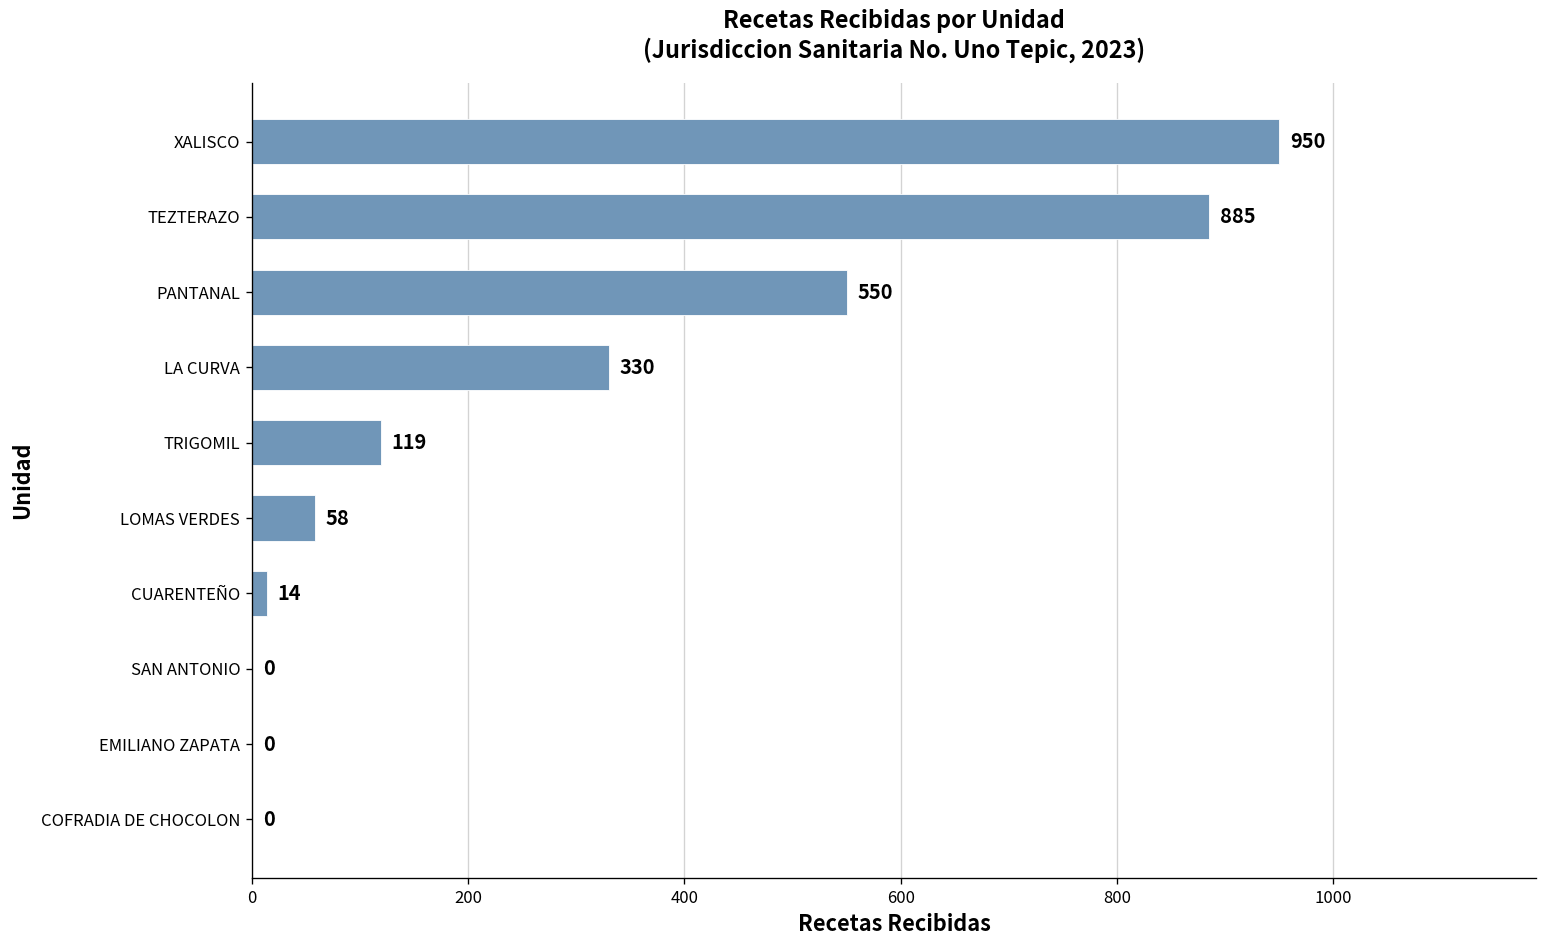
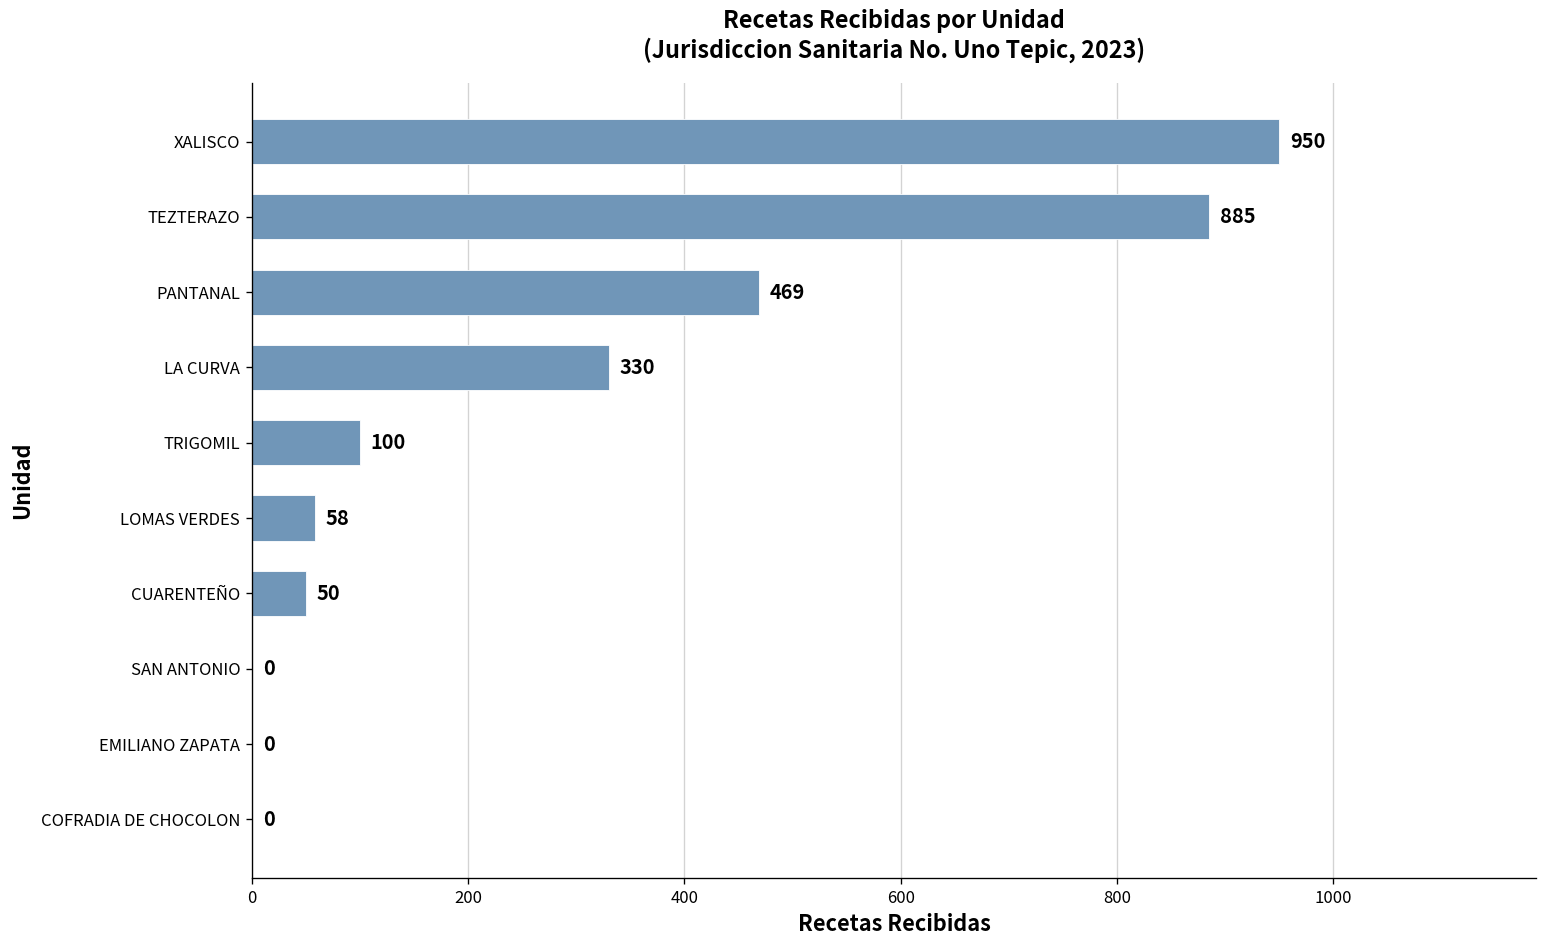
PANTANAL: 550 -> 469
TRIGOMIL: 119 -> 100
CUARENTEÑO: 14 -> 50
